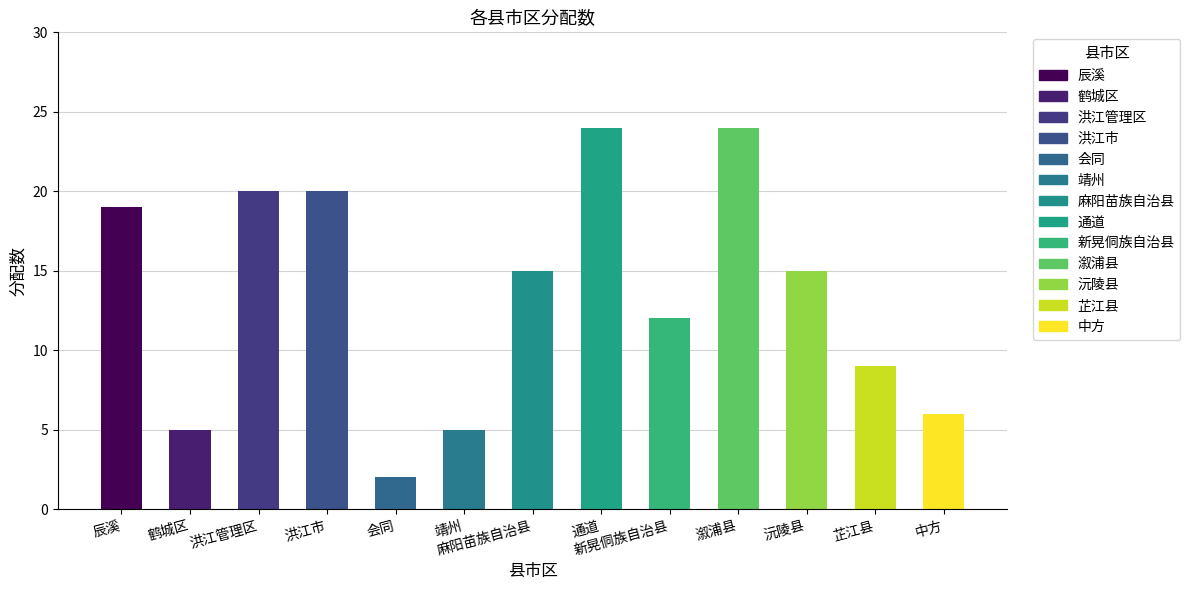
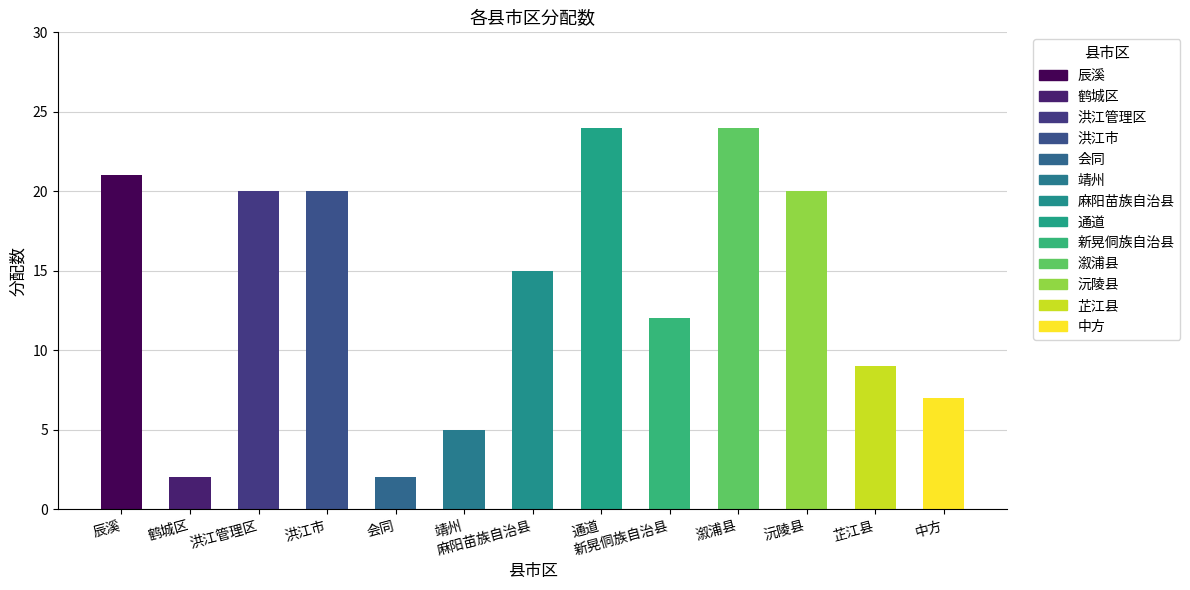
辰溪: 19 -> 21
鹤城区: 5 -> 2
沅陵县: 15 -> 20
中方: 6 -> 7
